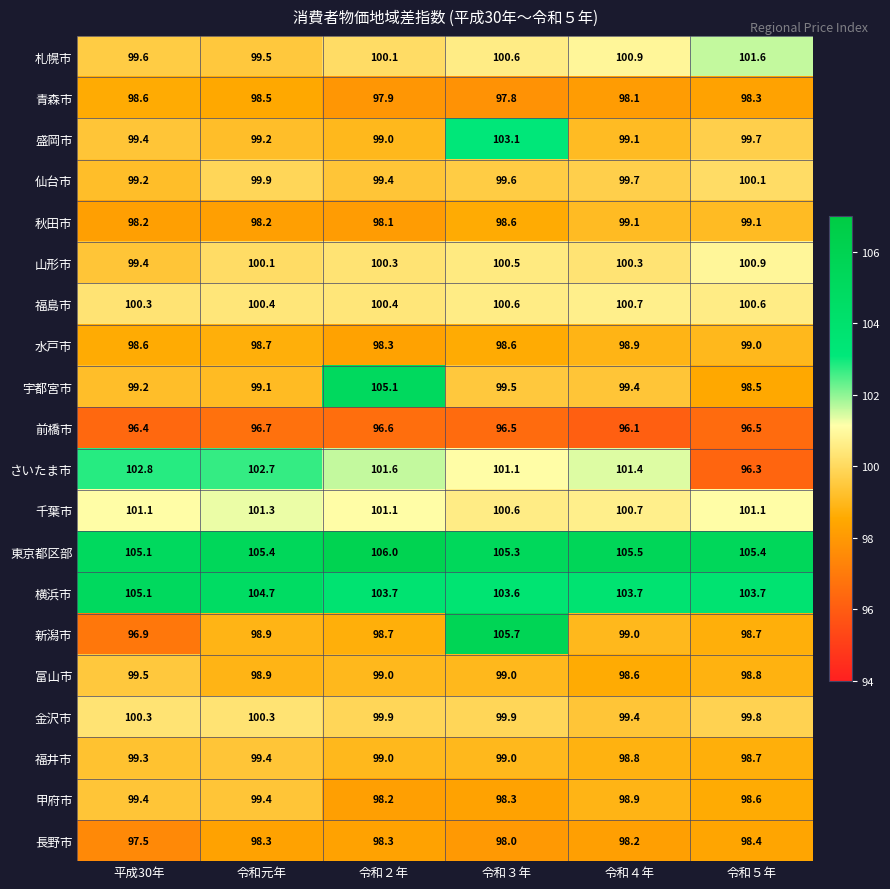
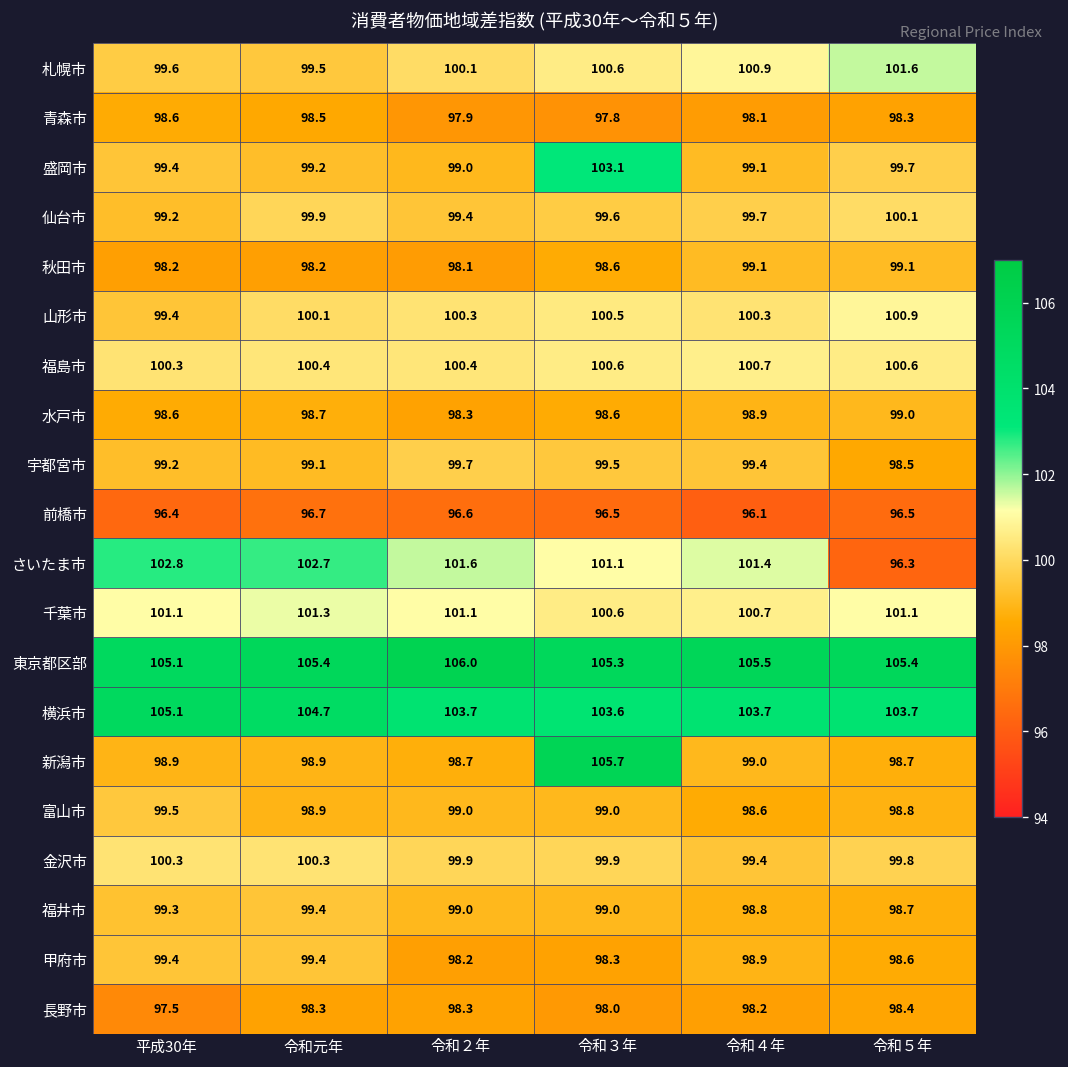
宇都宮市, 令和２年: 105.1 -> 99.7
新潟市, 平成30年: 96.9 -> 98.9
